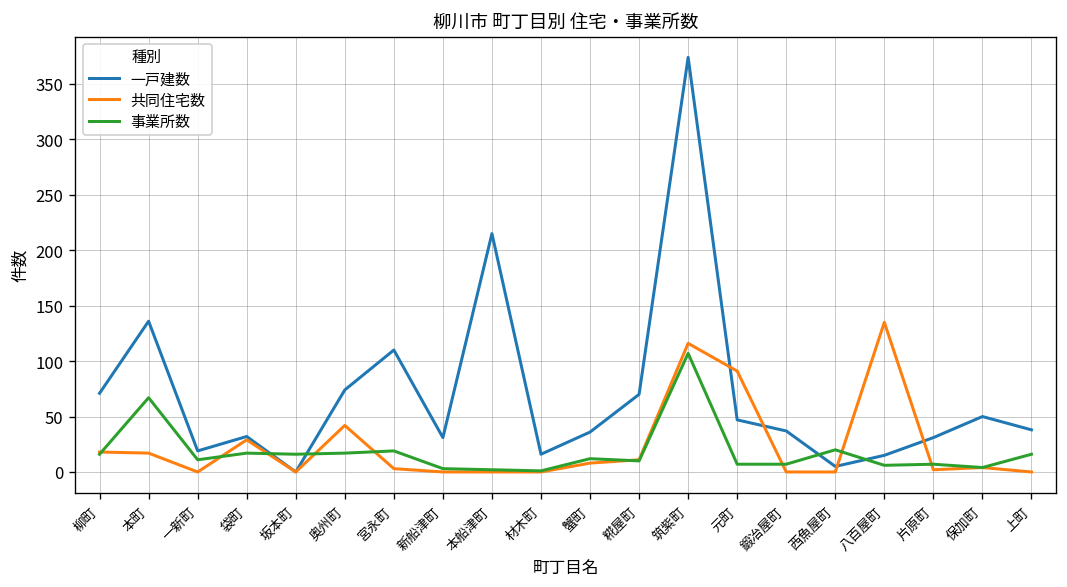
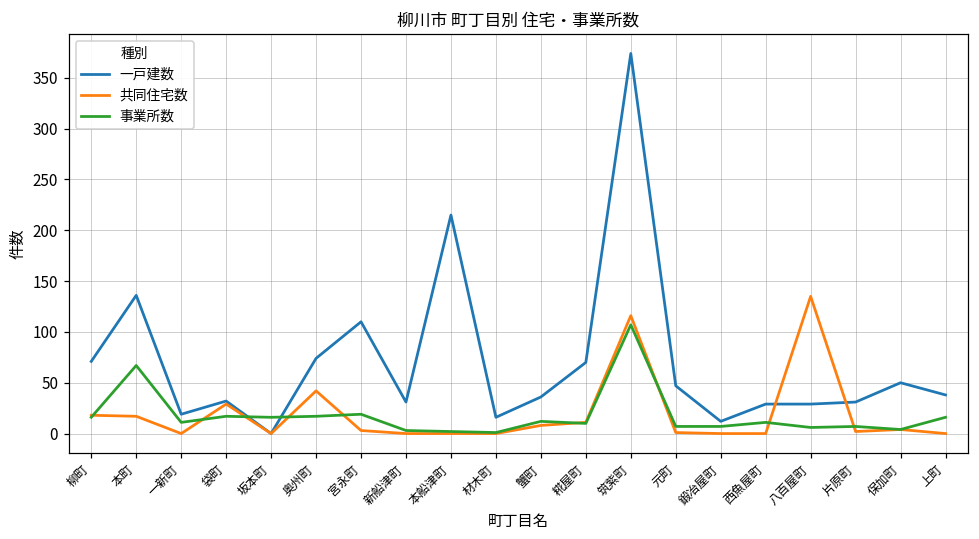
共同住宅数, 元町: 90 -> 0
一戸建数, 鍛冶屋町: 40 -> 10
一戸建数, 西魚屋町: 10 -> 30
事業所数, 西魚屋町: 20 -> 10
一戸建数, 八百屋町: 20 -> 30
